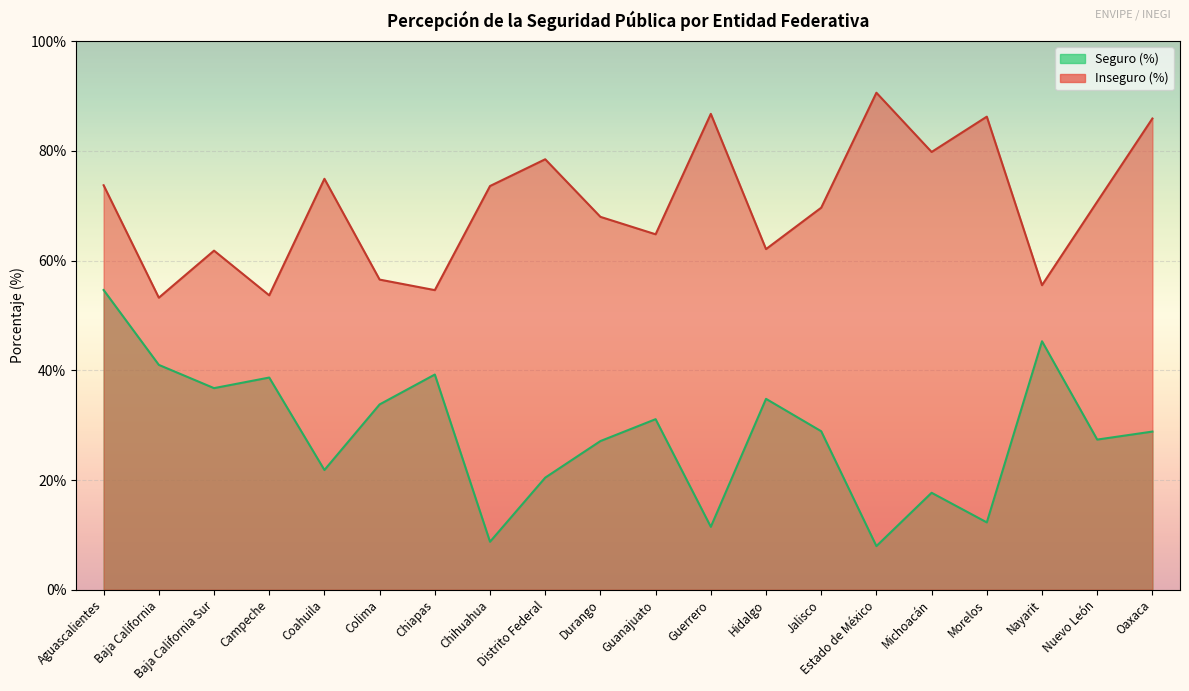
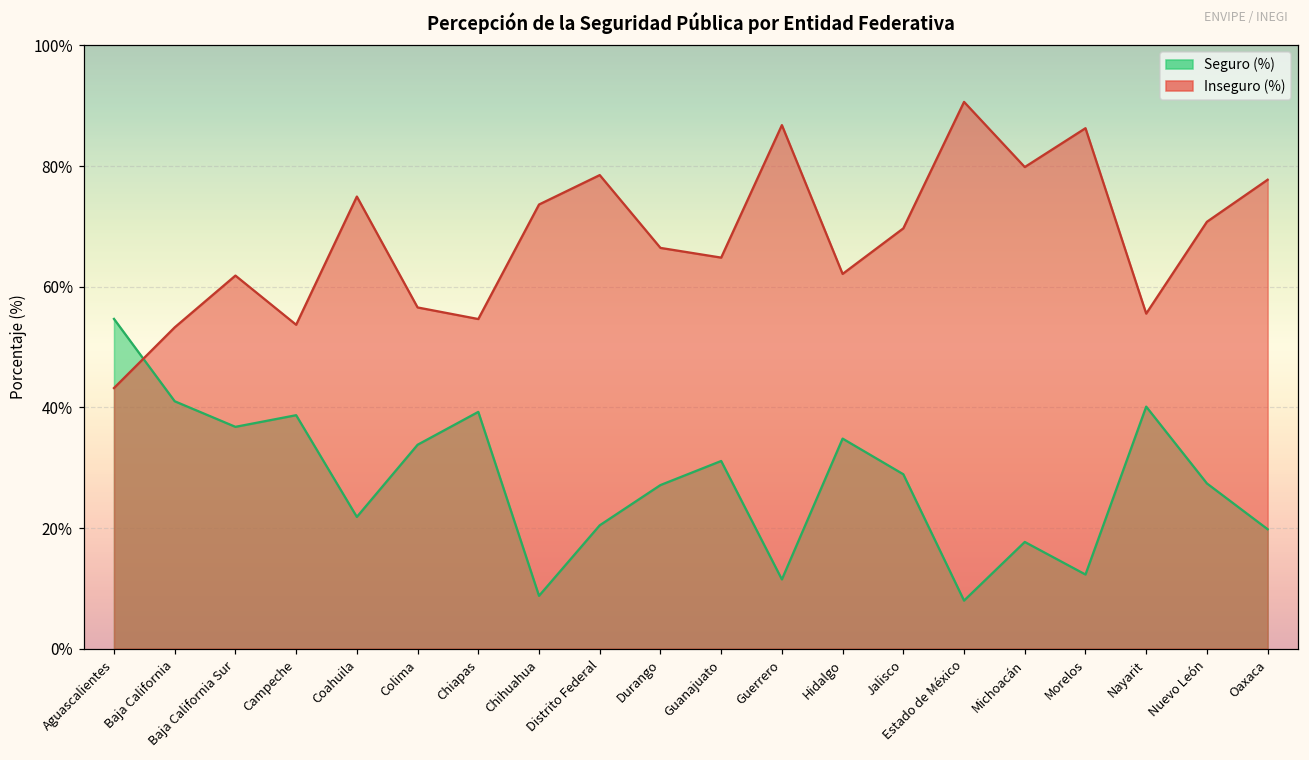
Inseguro (%), Aguascalientes: 74% -> 43%
Inseguro (%), Durango: 68% -> 66%
Seguro (%), Nayarit: 45% -> 40%
Seguro (%), Oaxaca: 29% -> 20%
Inseguro (%), Oaxaca: 86% -> 78%
